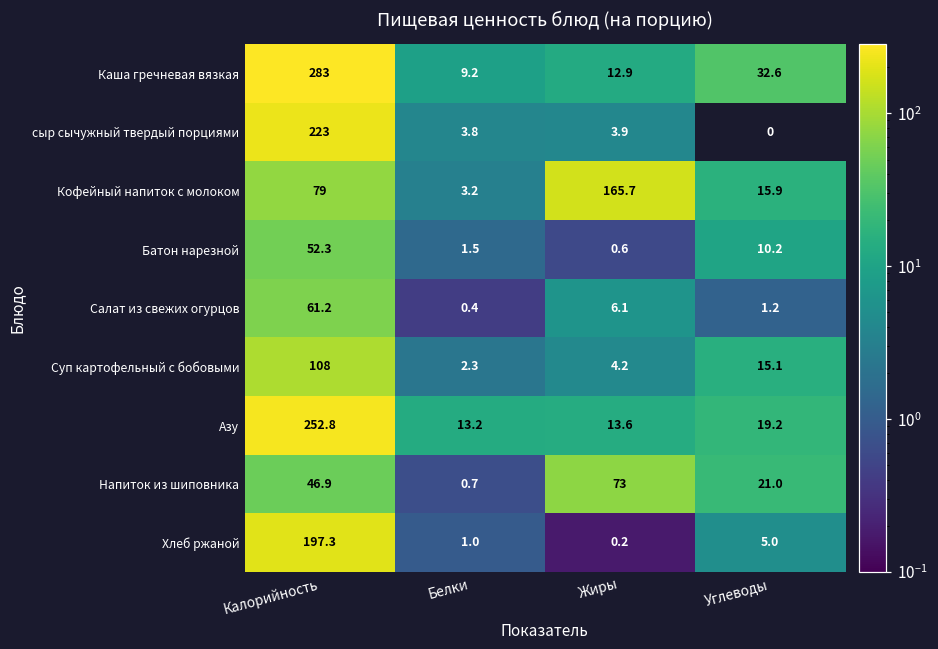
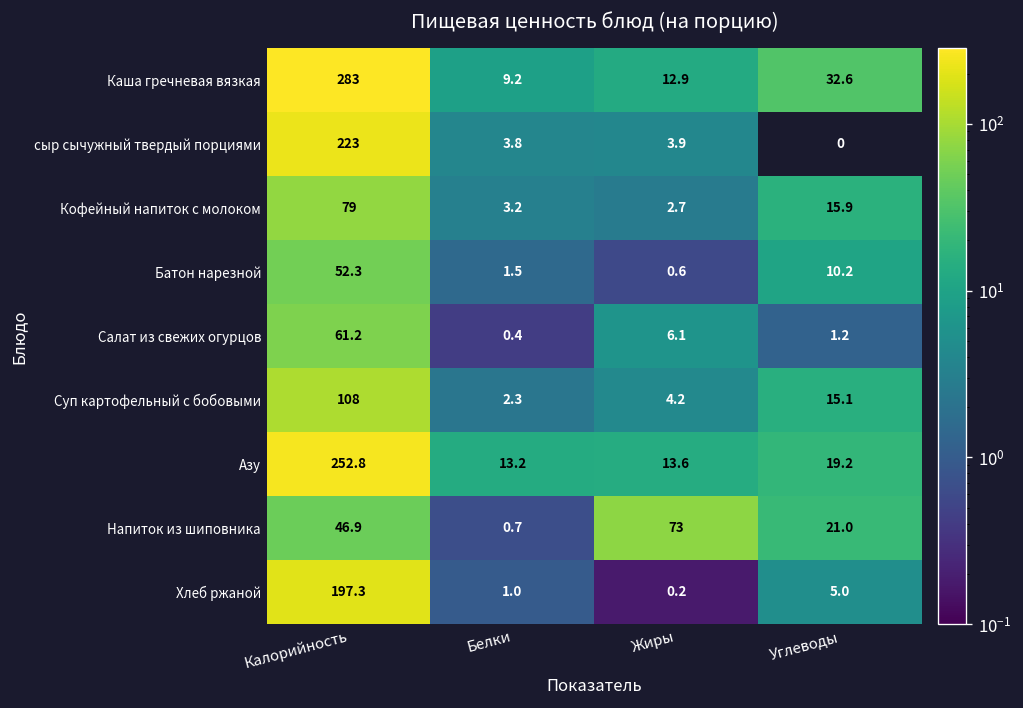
Кофейный напиток с молоком, Жиры: 165.7 -> 2.7
